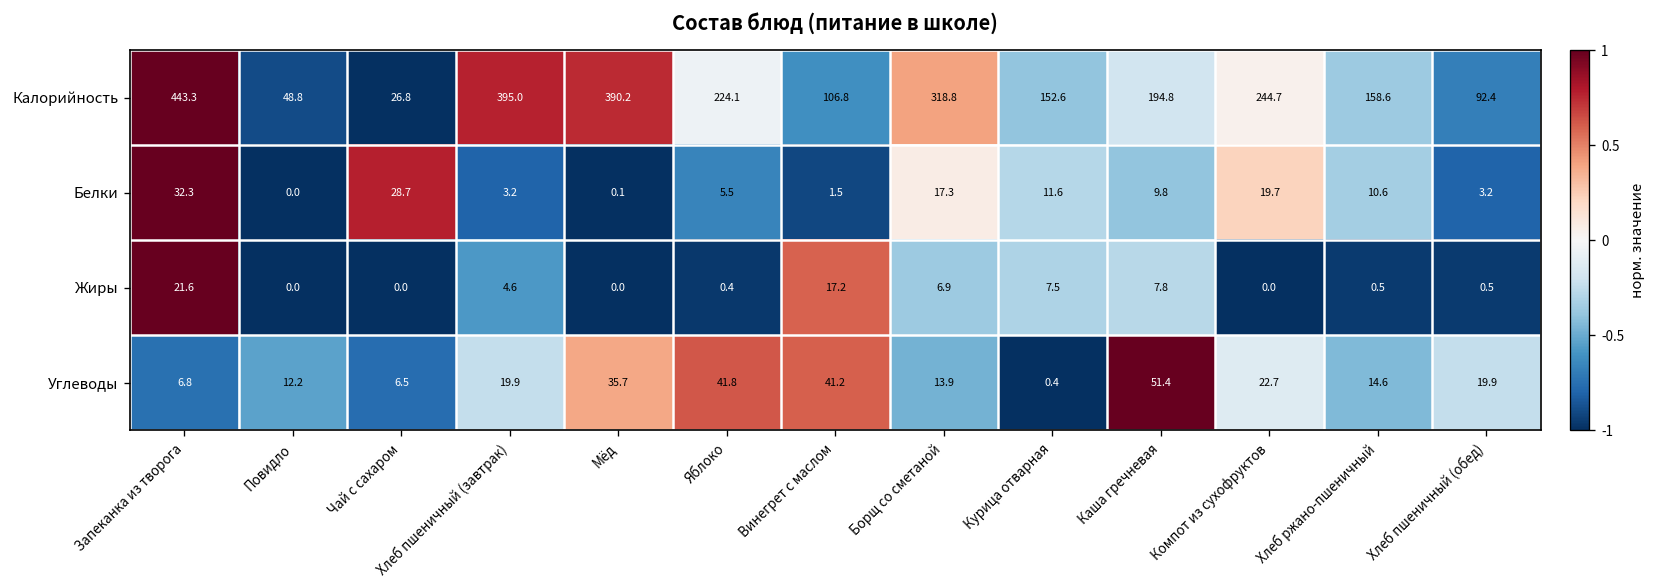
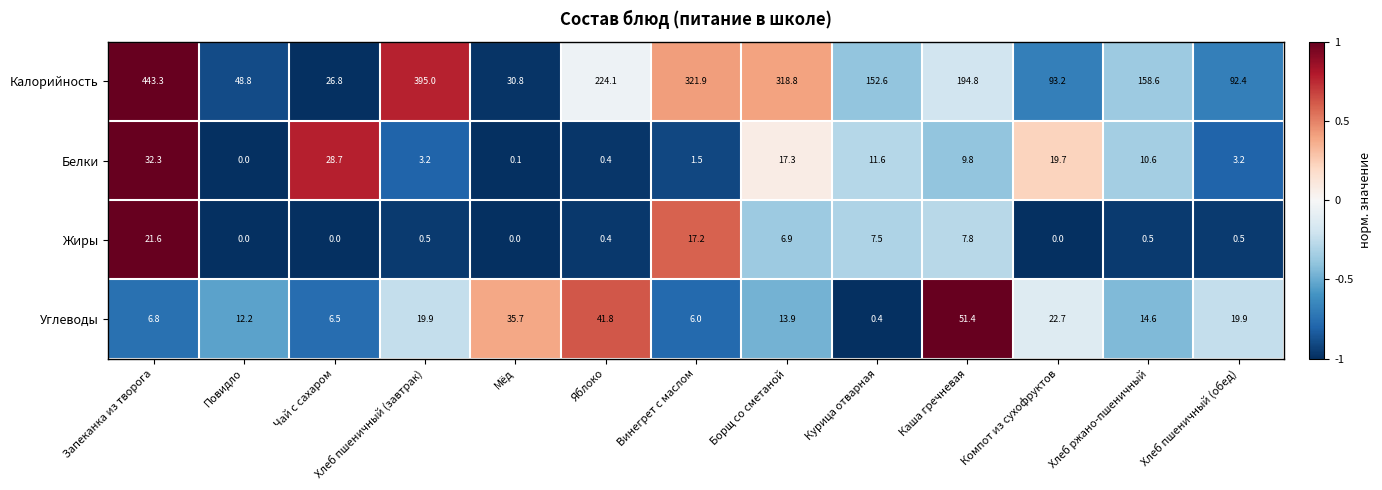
Калорийность, Мёд: 390.2 -> 30.8
Калорийность, Винегрет с маслом: 106.8 -> 321.9
Калорийность, Компот из сухофруктов: 244.7 -> 93.2
Белки, Яблоко: 5.5 -> 0.4
Жиры, Хлеб пшеничный (завтрак): 4.6 -> 0.5
Углеводы, Винегрет с маслом: 41.2 -> 6.0
